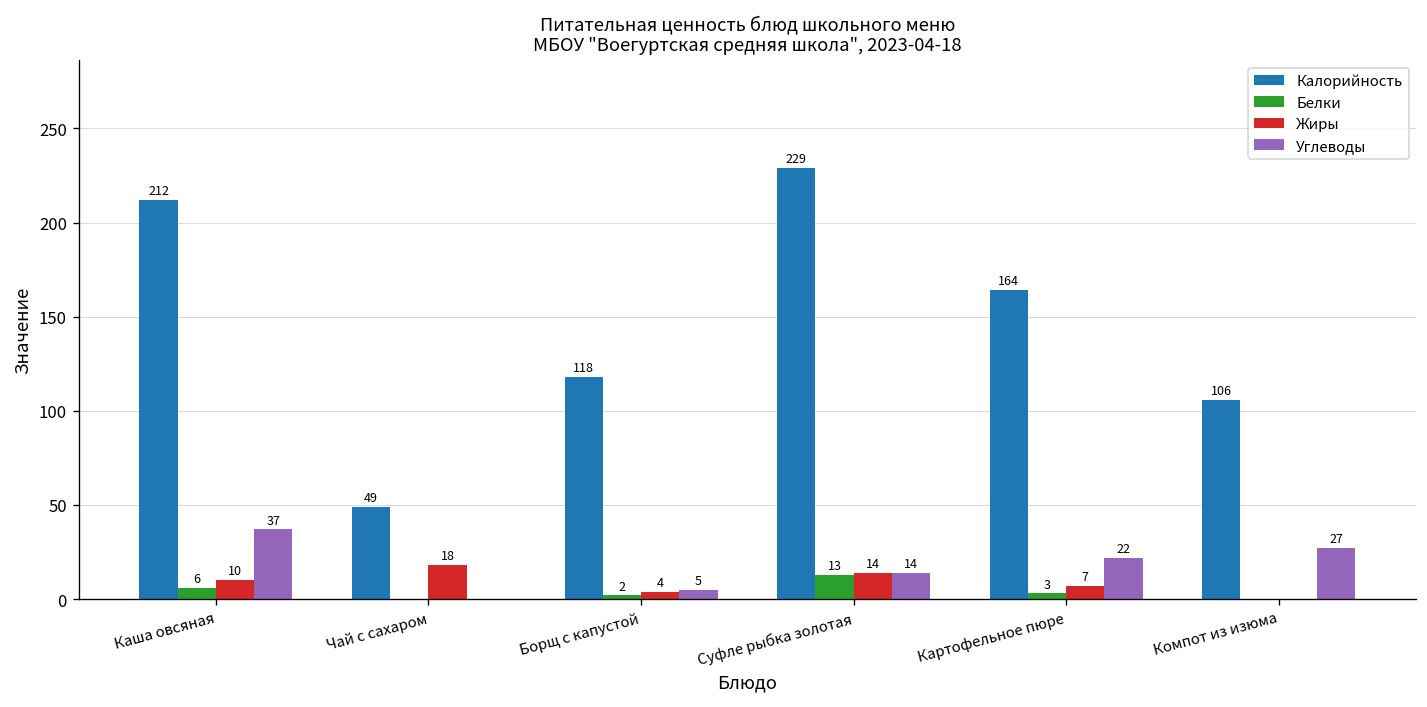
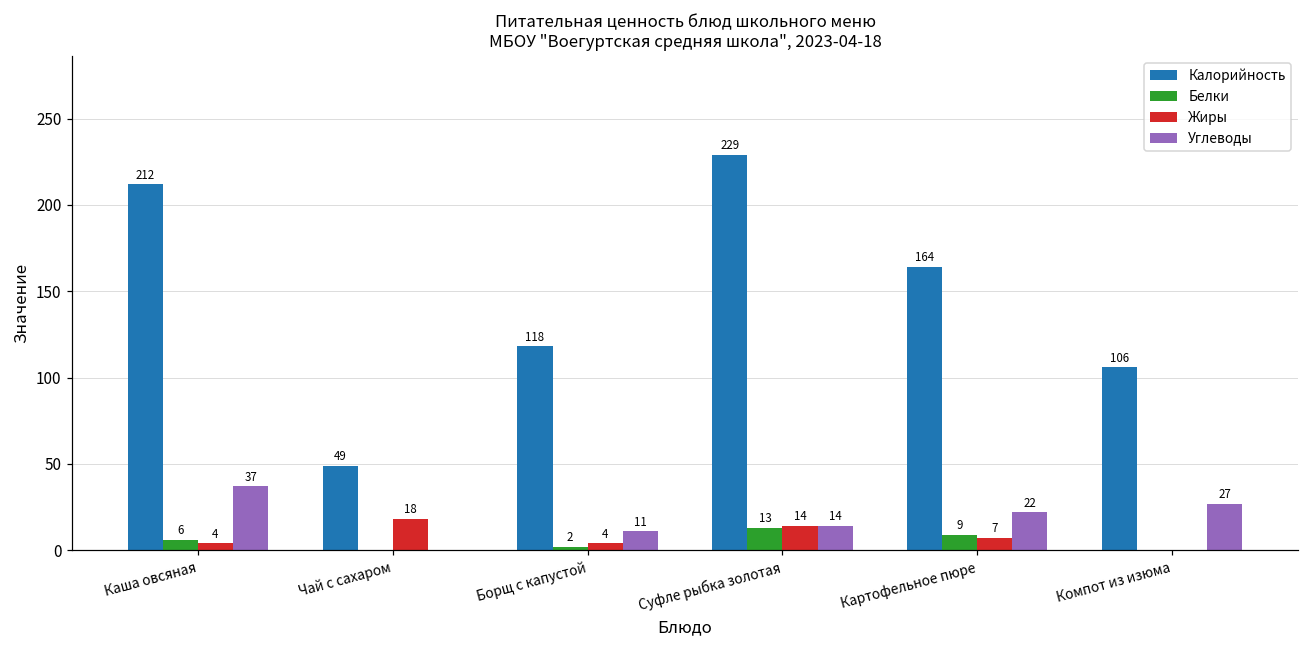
Жиры, Каша овсяная: 10 -> 4
Углеводы, Борщ с капустой: 5 -> 11
Белки, Картофельное пюре: 3 -> 9
